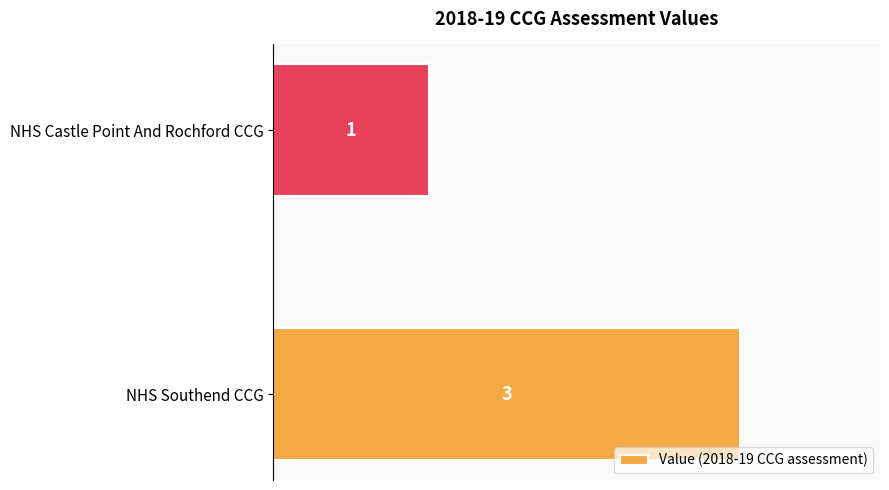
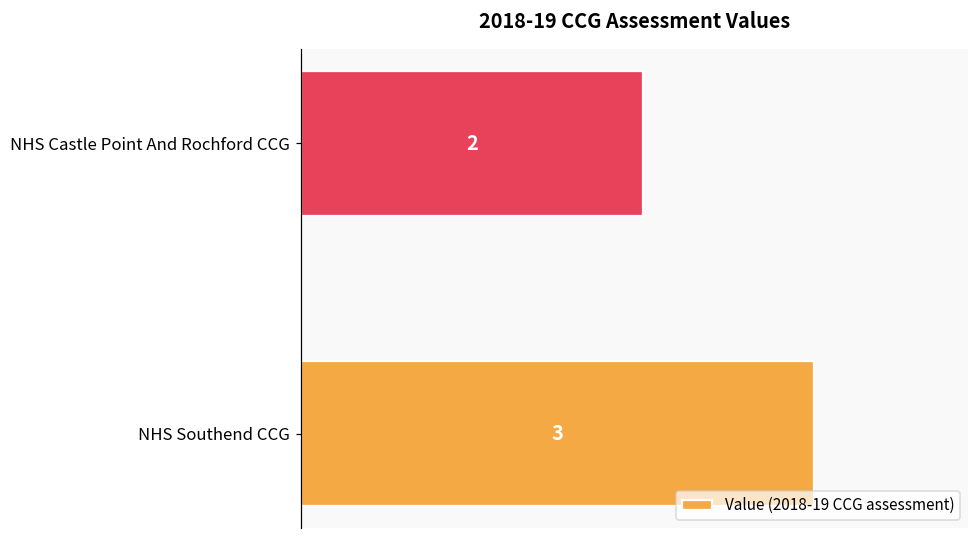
NHS Castle Point And Rochford CCG: 1 -> 2
